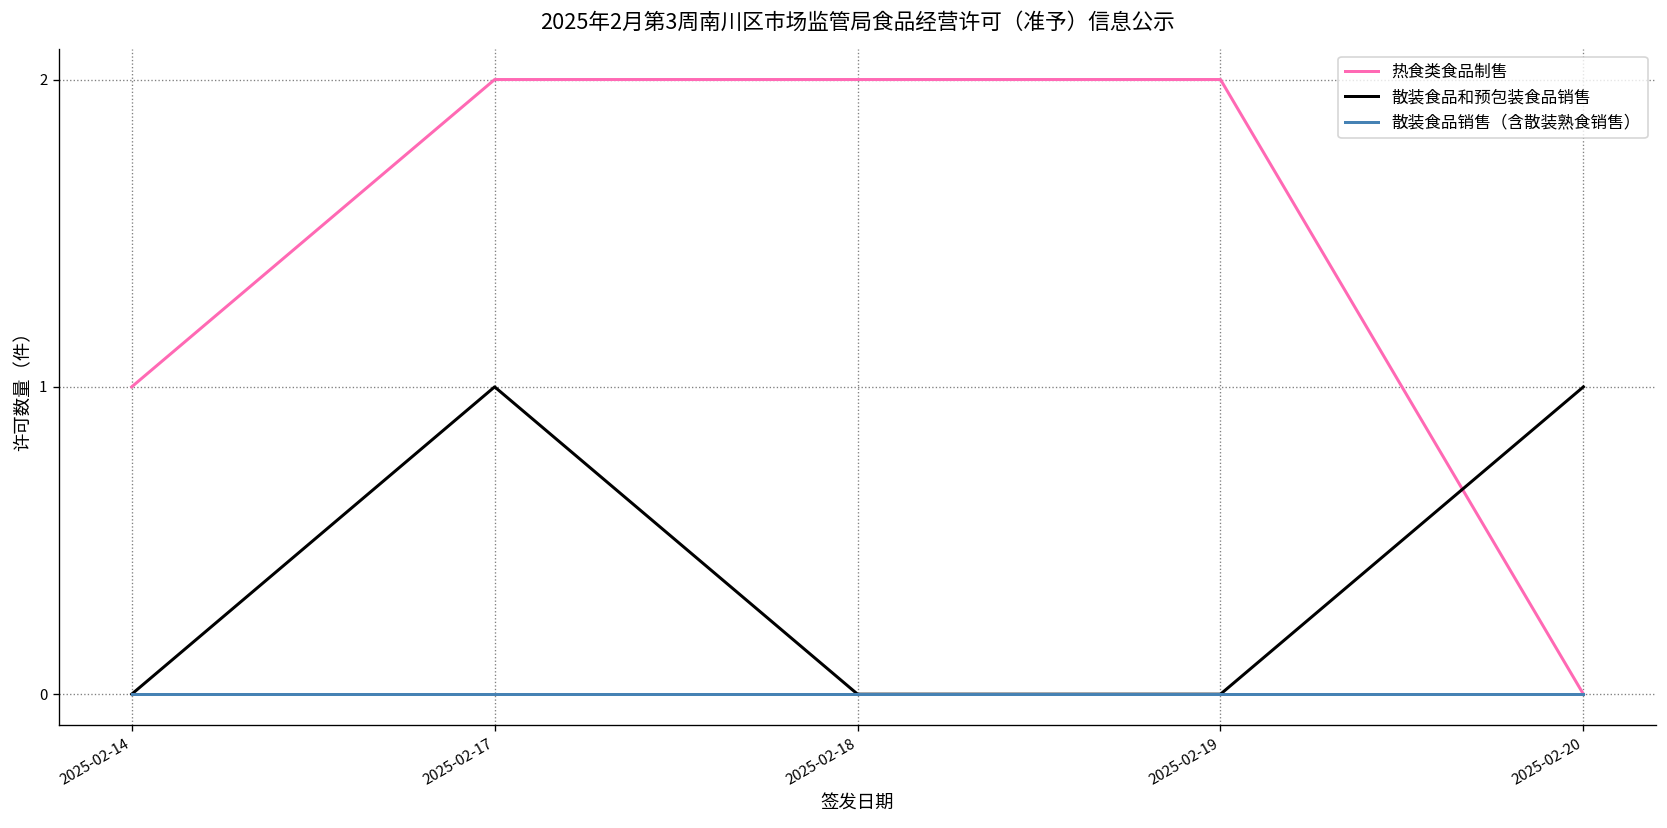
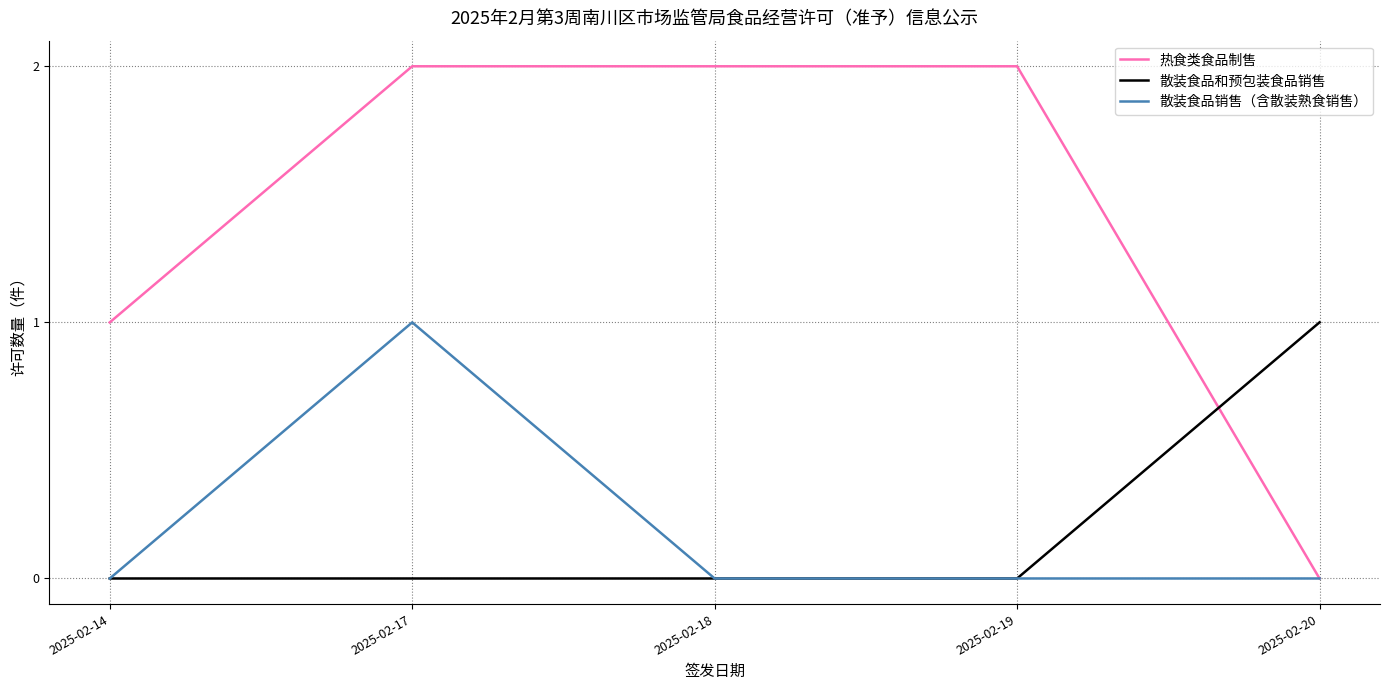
散装食品和预包装食品销售, 2025-02-17: 1 -> 0
散装食品销售（含散装熟食销售）, 2025-02-17: 0 -> 1
